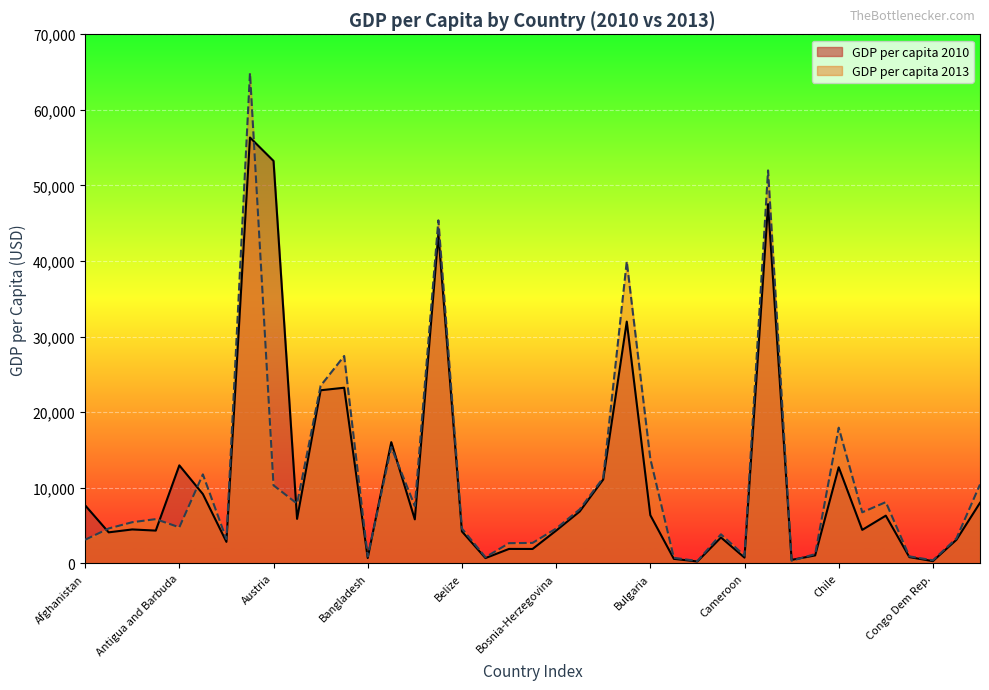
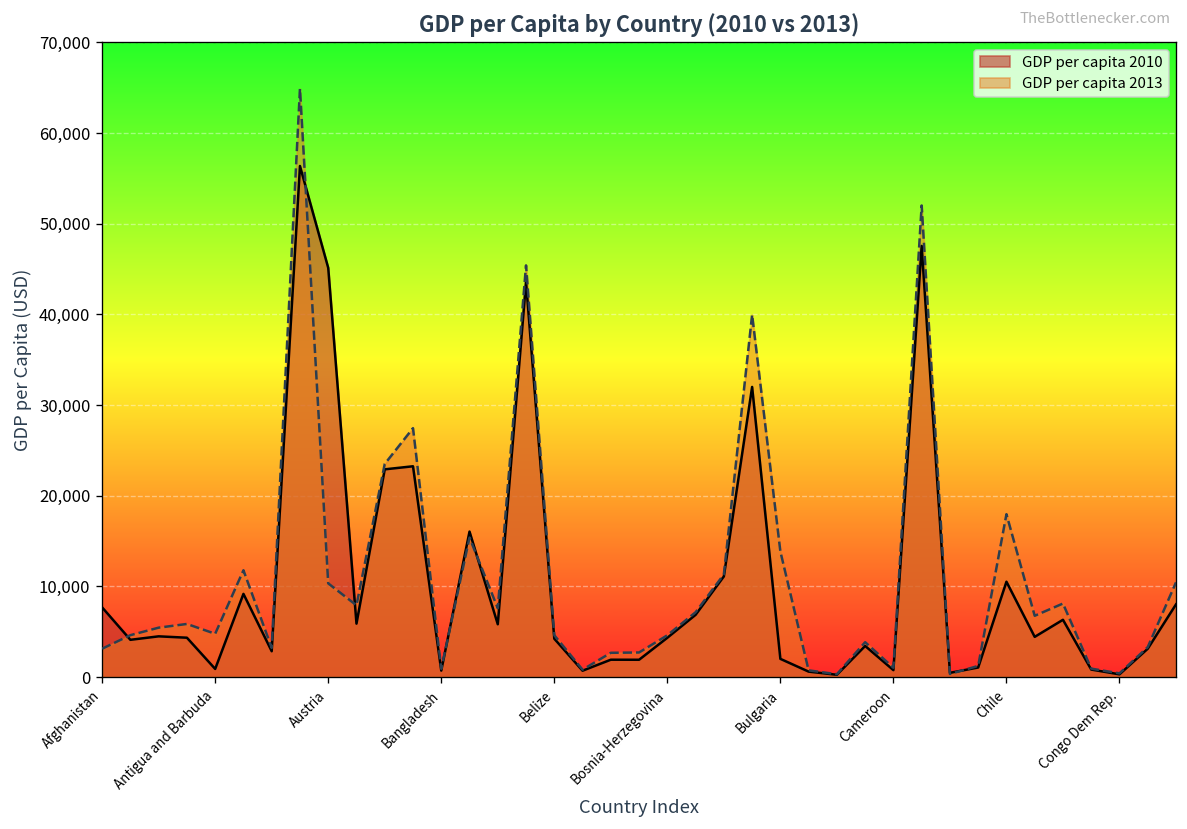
GDP per capita 2010, Antigua and Barbuda: 13,000 -> 1,000
GDP per capita 2010, Austria: 53,000 -> 45,000
GDP per capita 2010, Bulgaria: 6,000 -> 2,000
GDP per capita 2010, Chile: 13,000 -> 11,000
